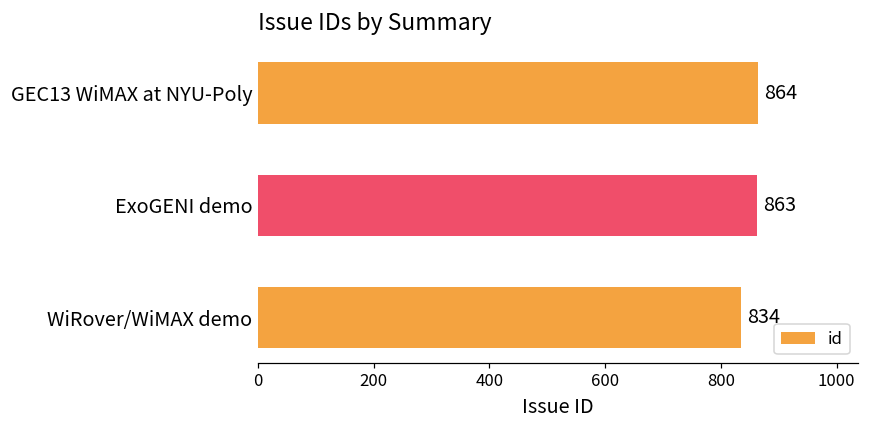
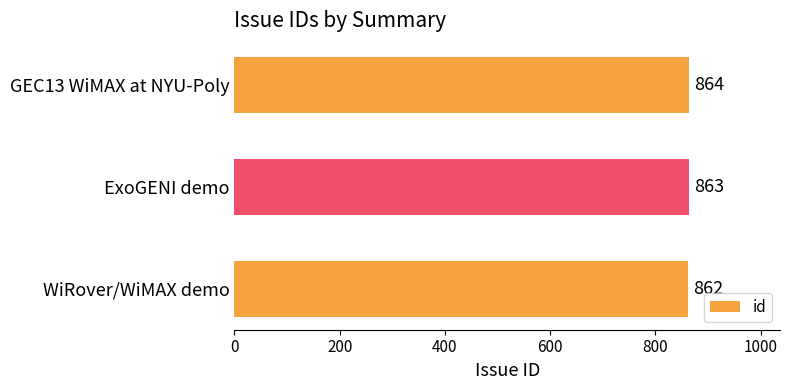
WiRover/WiMAX demo: 834 -> 862
